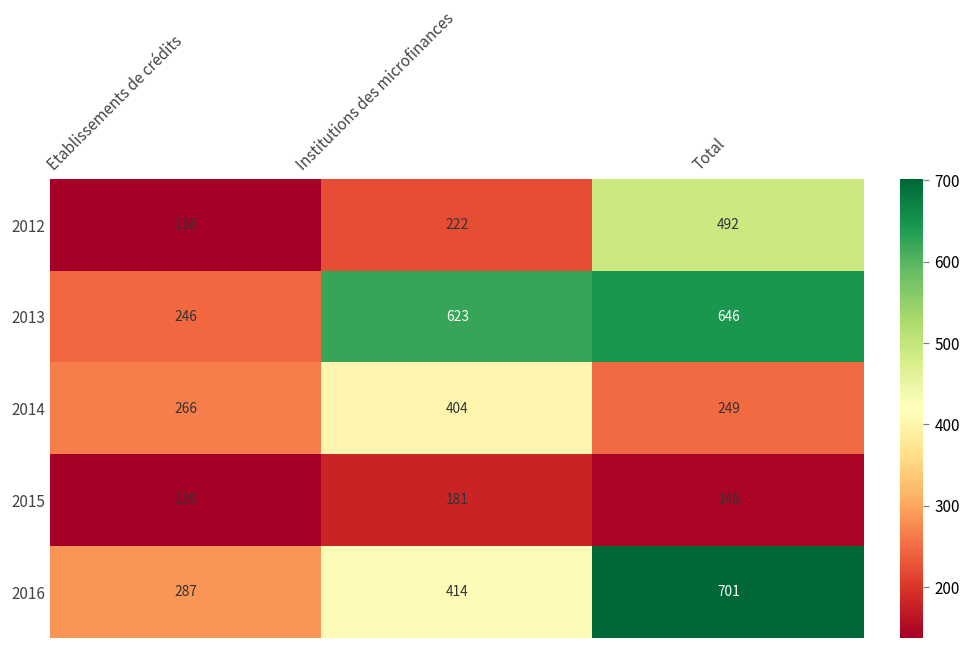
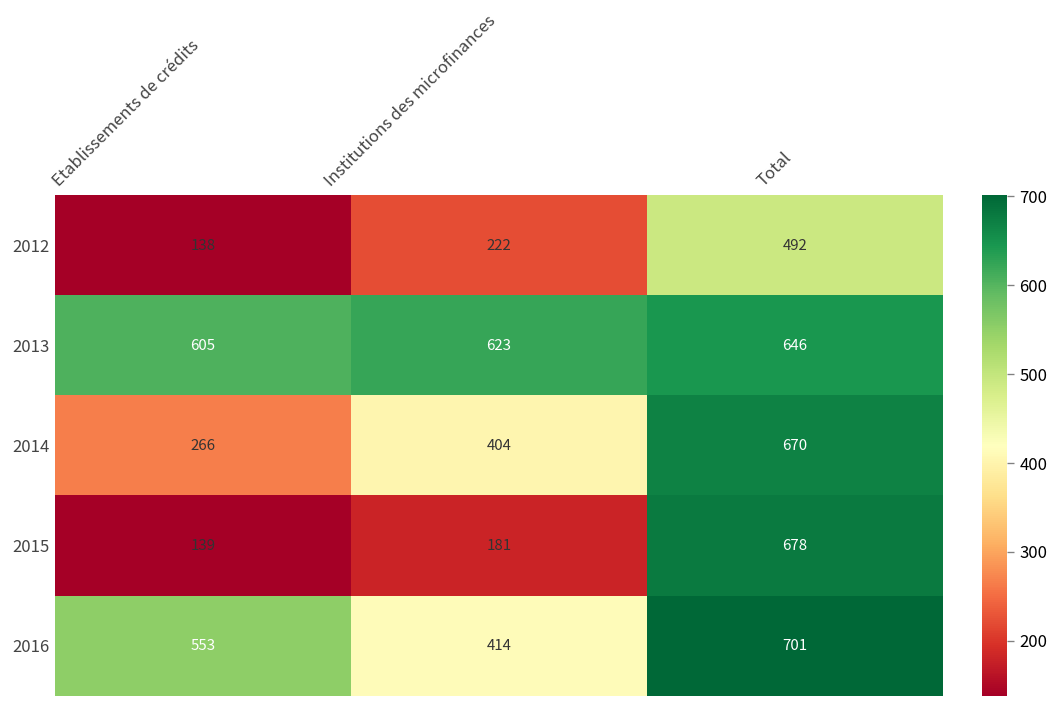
2013, Etablissements de crédits: 246 -> 605
2014, Total: 249 -> 670
2015, Total: 146 -> 678
2016, Etablissements de crédits: 287 -> 553
